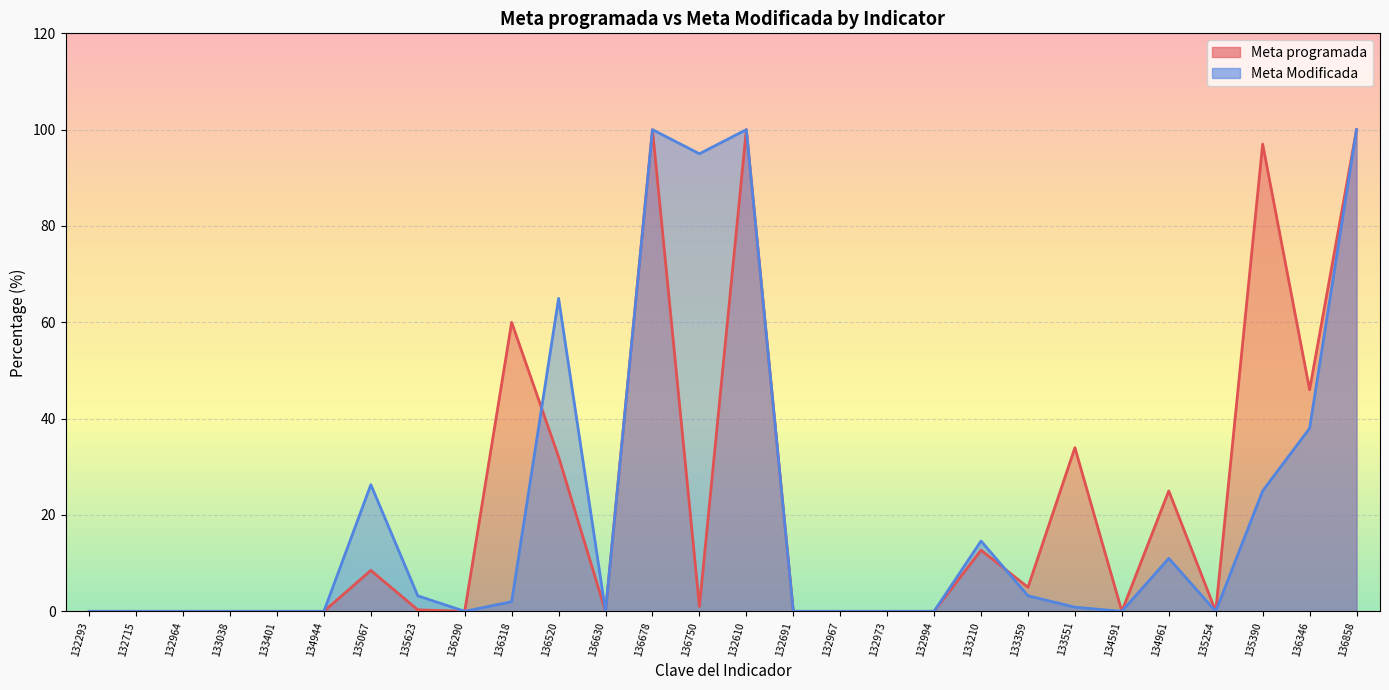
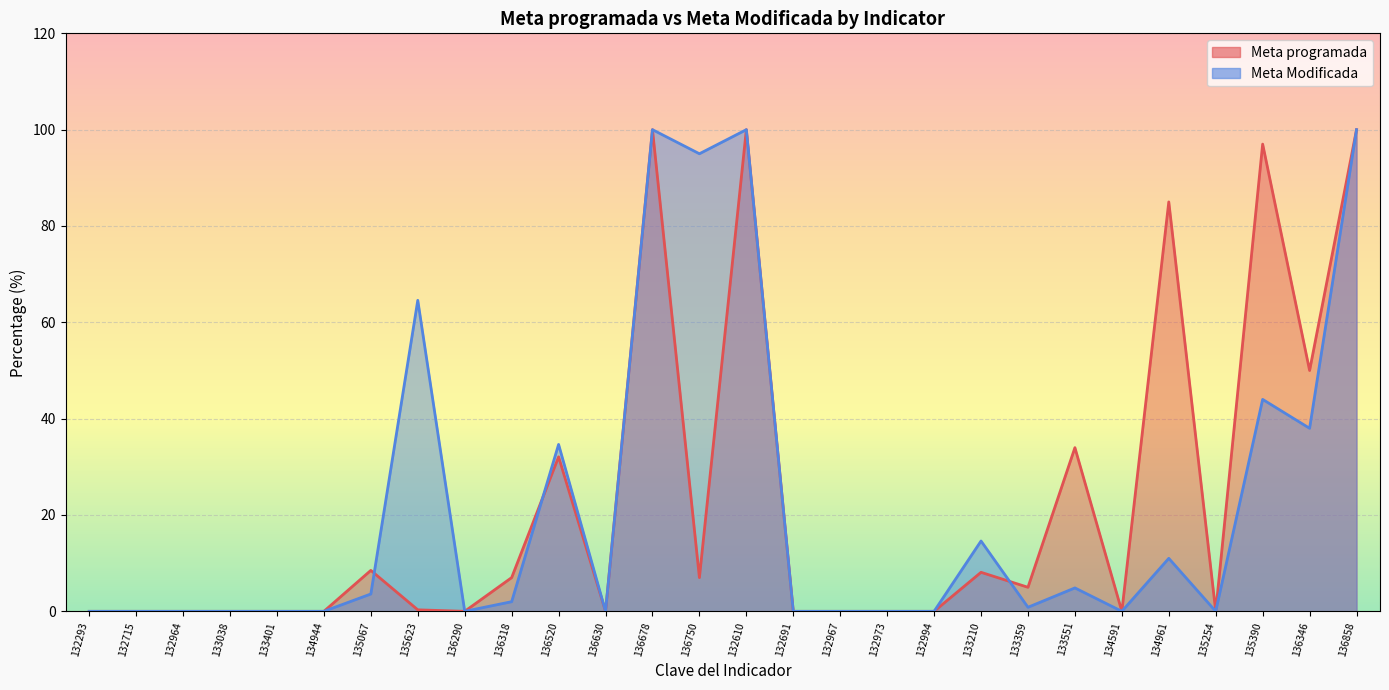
Meta Modificada, 135067: 26 -> 4
Meta Modificada, 135623: 3 -> 65
Meta programada, 136318: 60 -> 7
Meta Modificada, 136520: 65 -> 35
Meta programada, 136750: 1 -> 7
Meta programada, 133210: 13 -> 8
Meta Modificada, 133359: 3 -> 1
Meta Modificada, 133551: 1 -> 5
Meta programada, 134961: 25 -> 85
Meta Modificada, 135390: 25 -> 44
Meta programada, 136346: 46 -> 50
